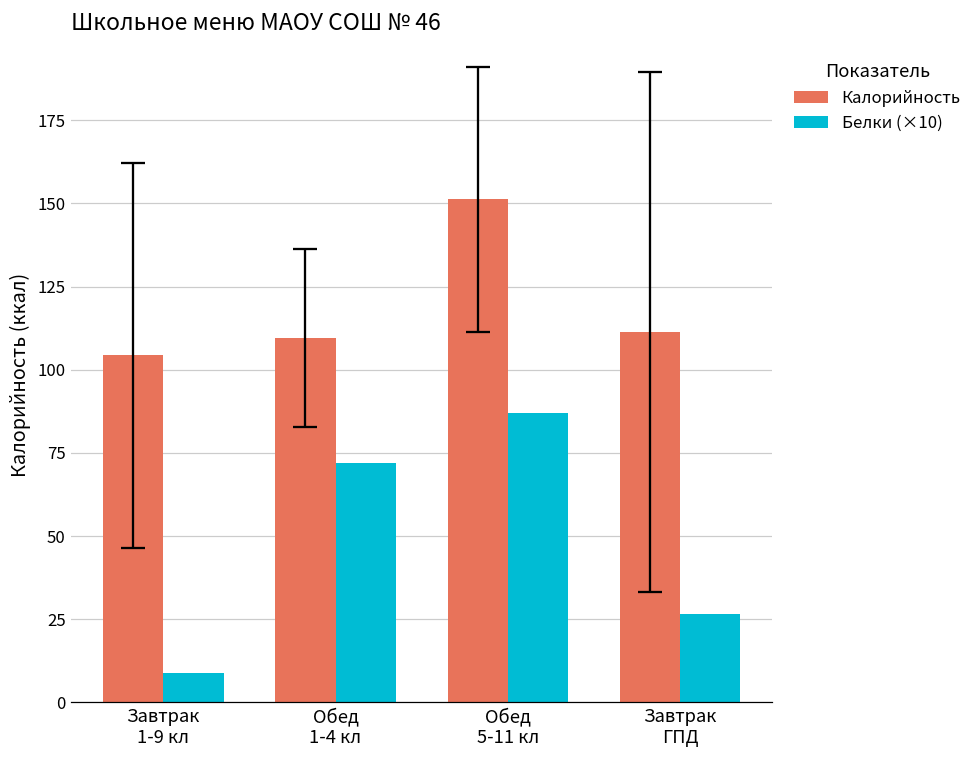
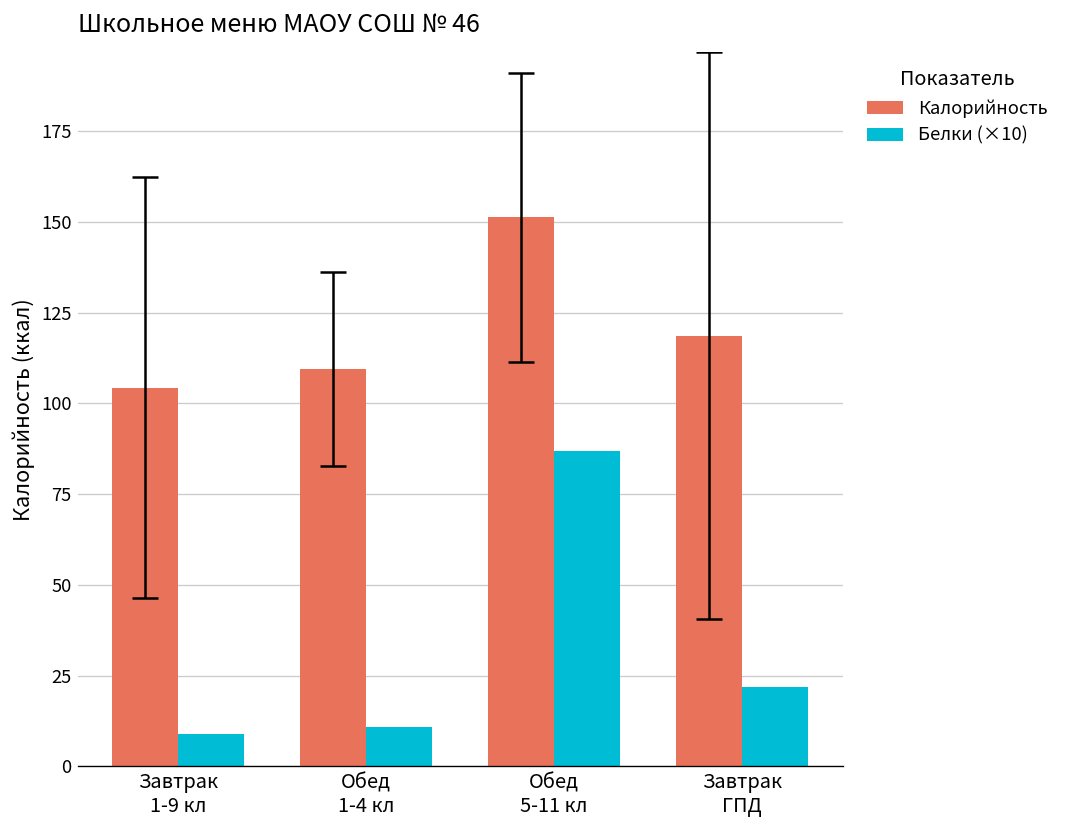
Белки (×10), Обед 1-4 кл: 72 -> 11
Калорийность, Завтрак ГПД: 111 -> 119
Белки (×10), Завтрак ГПД: 27 -> 22
